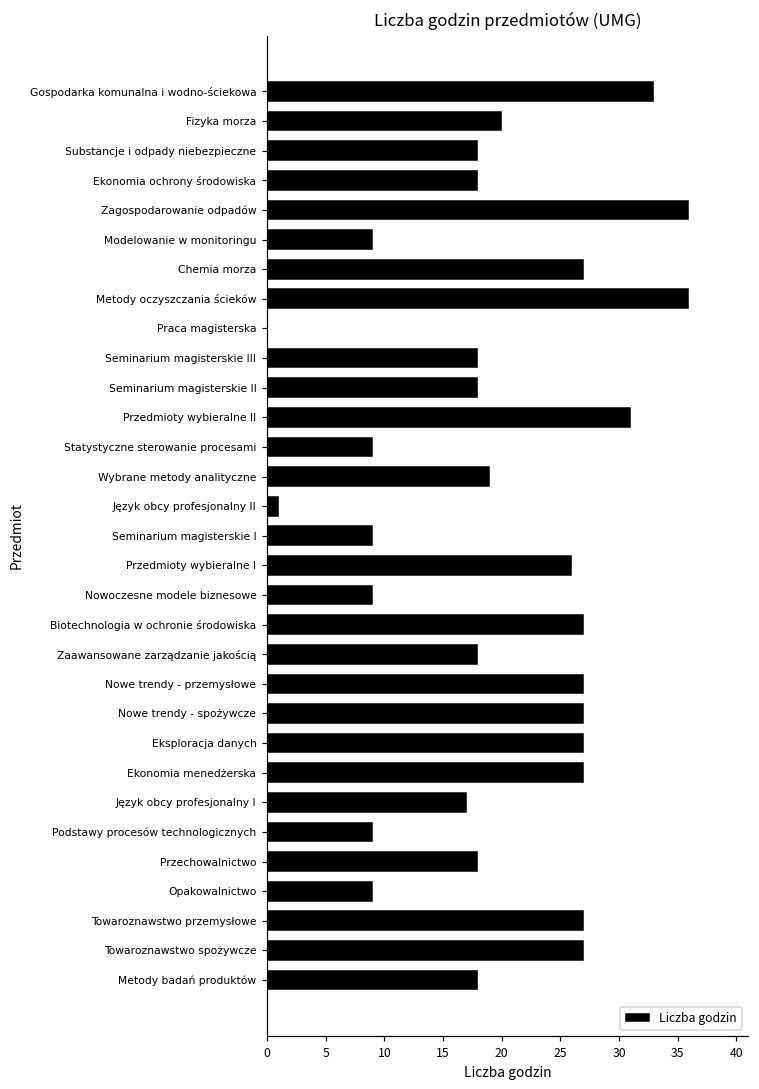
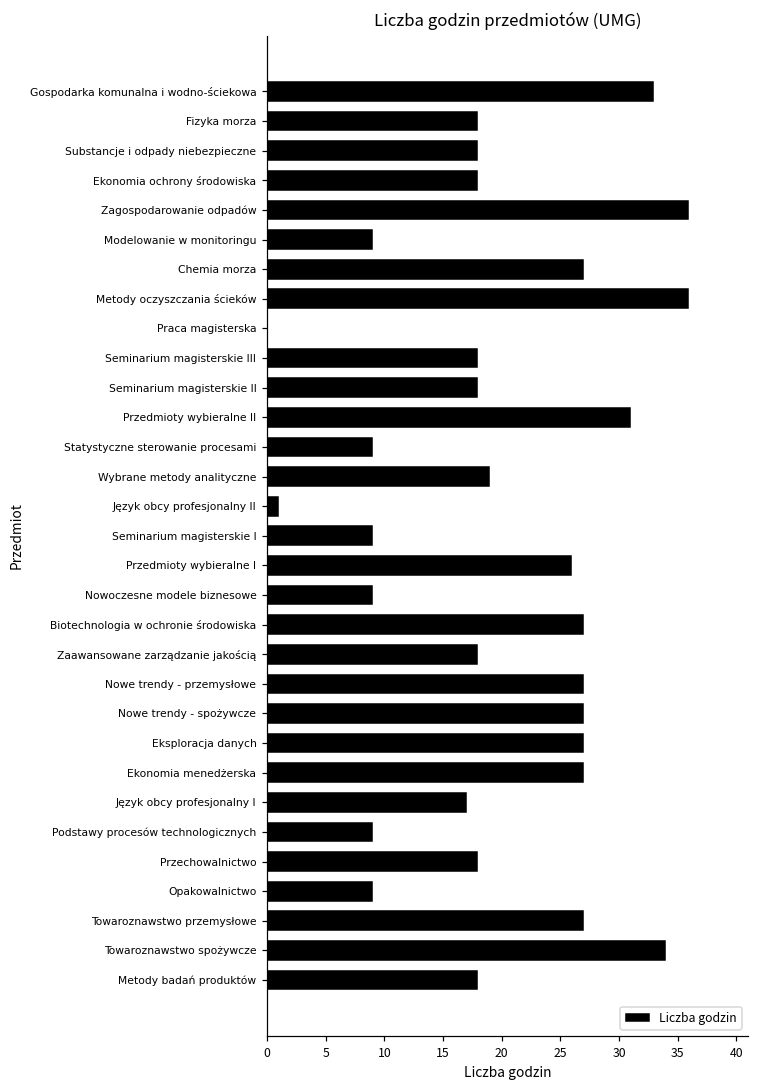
Fizyka morza: 20 -> 18
Towaroznawstwo spożywcze: 27 -> 34
